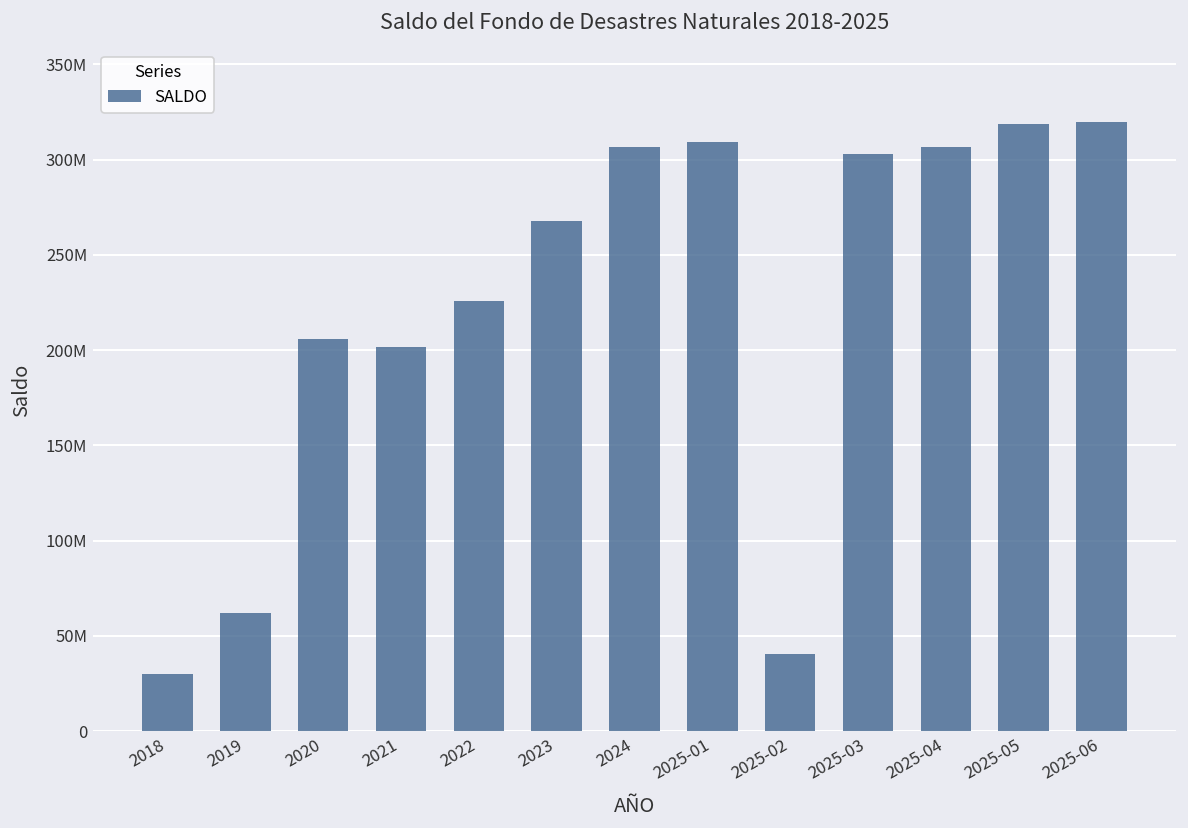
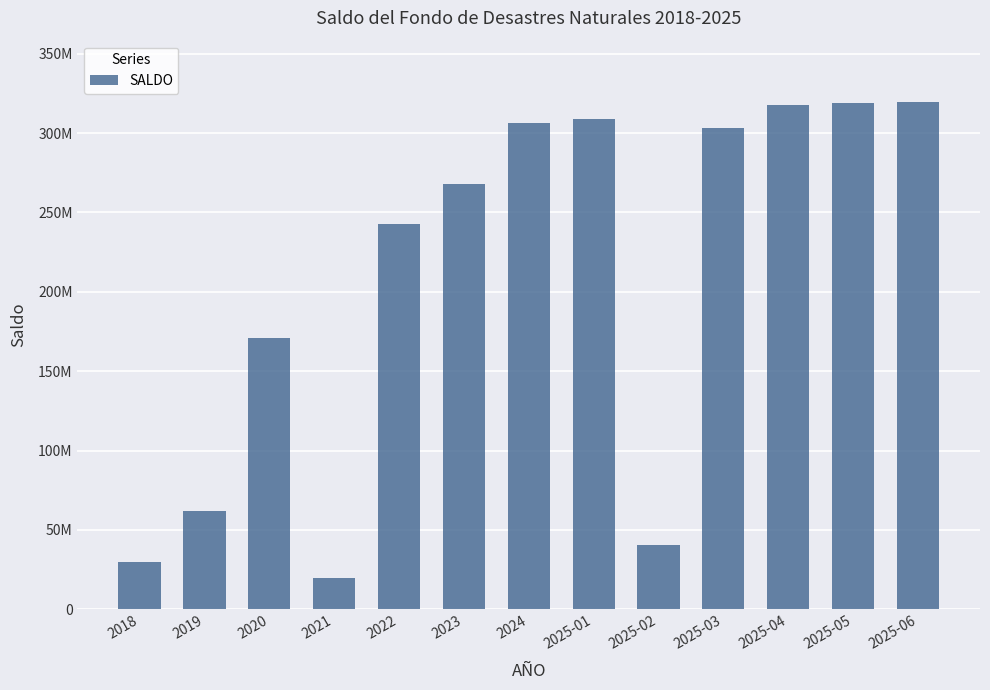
2020: 206000000 -> 171000000
2021: 201000000 -> 20000000
2022: 226000000 -> 242000000
2025-04: 307000000 -> 318000000
